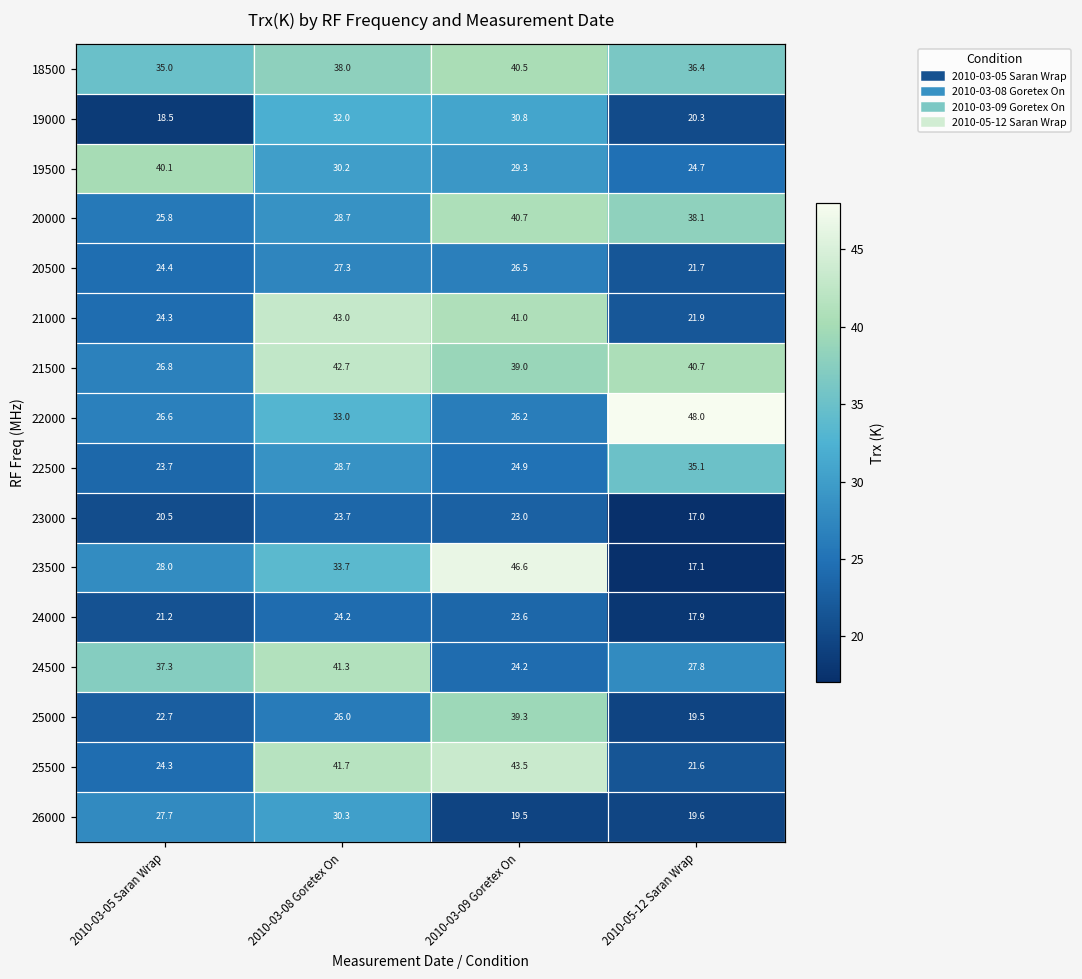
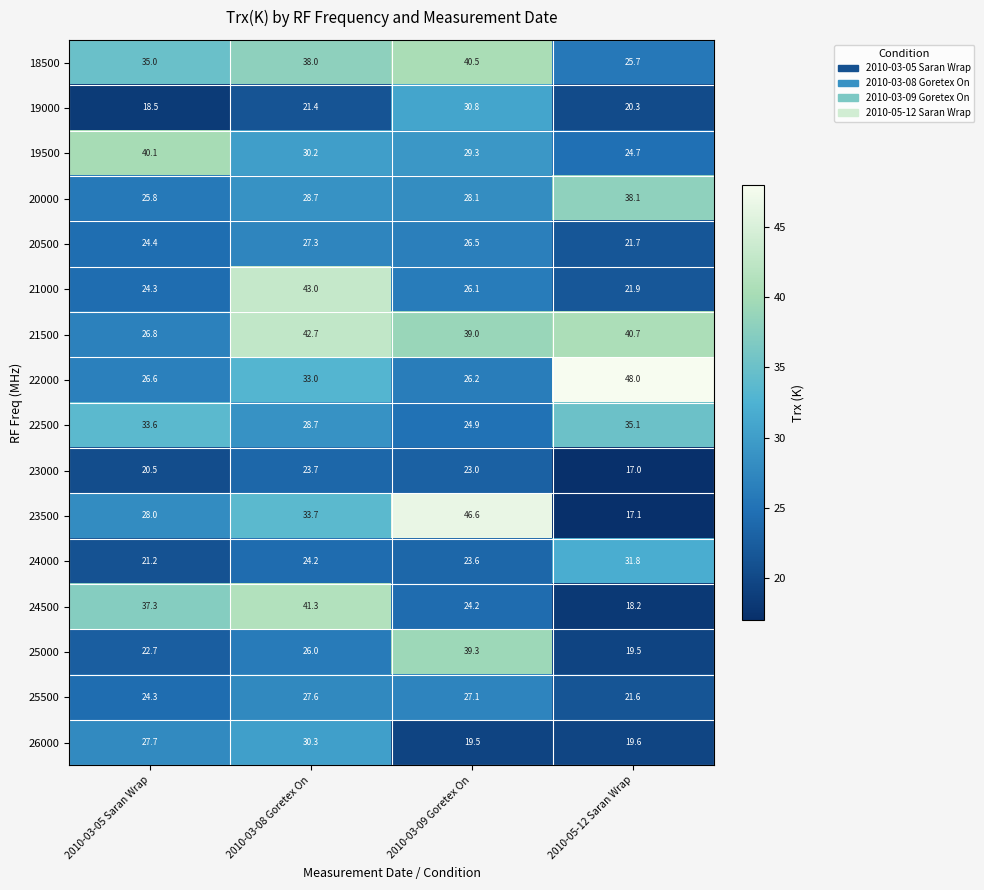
18500, 2010-05-12 Saran Wrap: 36.4 -> 25.7
19000, 2010-03-08 Goretex On: 32.0 -> 21.4
20000, 2010-03-09 Goretex On: 40.7 -> 28.1
21000, 2010-03-09 Goretex On: 41.0 -> 26.1
22500, 2010-03-05 Saran Wrap: 23.7 -> 33.6
24000, 2010-05-12 Saran Wrap: 17.9 -> 31.8
24500, 2010-05-12 Saran Wrap: 27.8 -> 18.2
25500, 2010-03-08 Goretex On: 41.7 -> 27.6
25500, 2010-03-09 Goretex On: 43.5 -> 27.1
